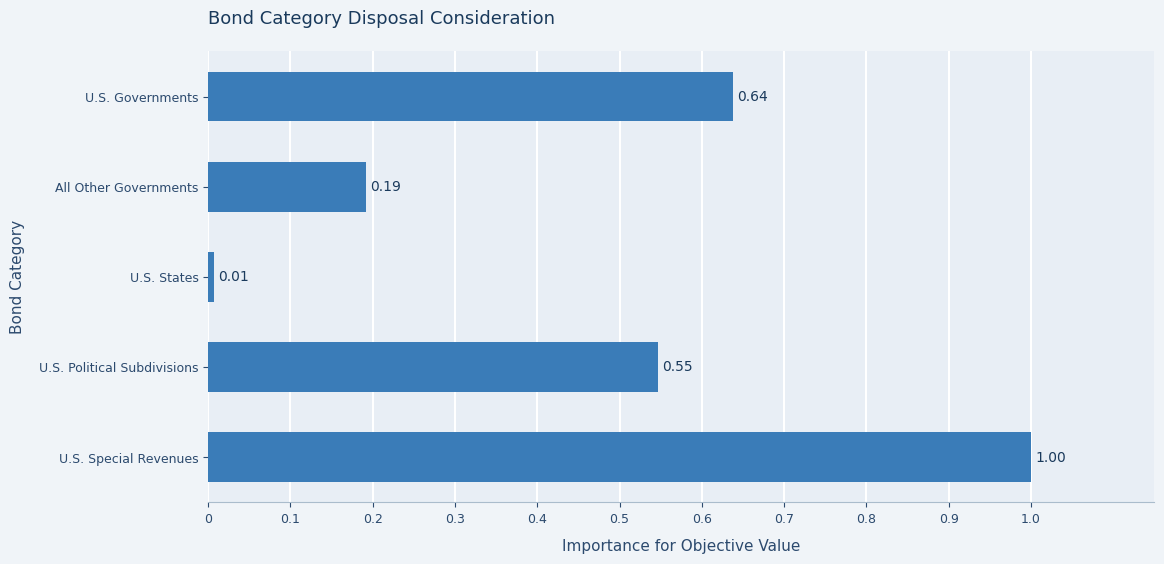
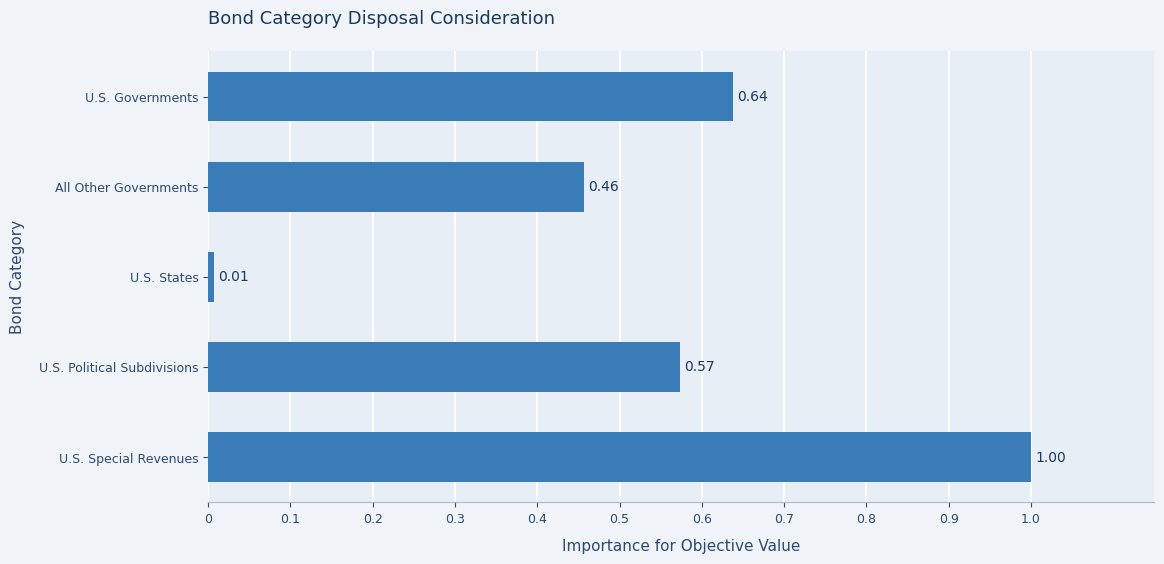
All Other Governments: 0.19 -> 0.46
U.S. Political Subdivisions: 0.55 -> 0.57
